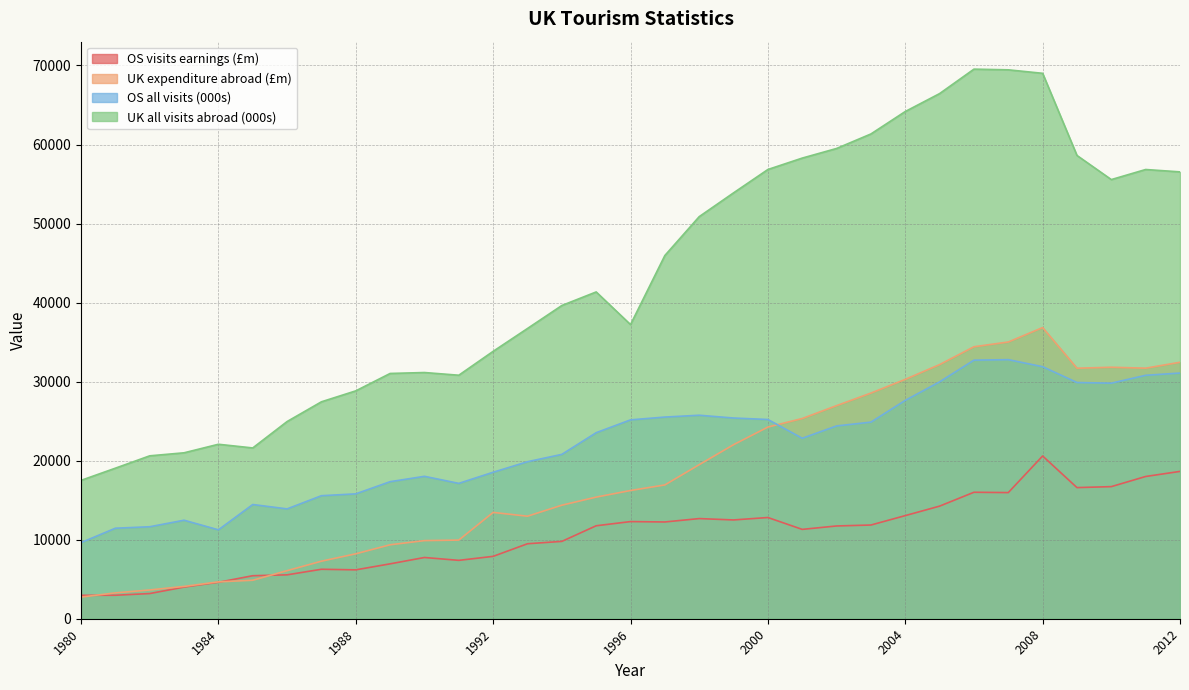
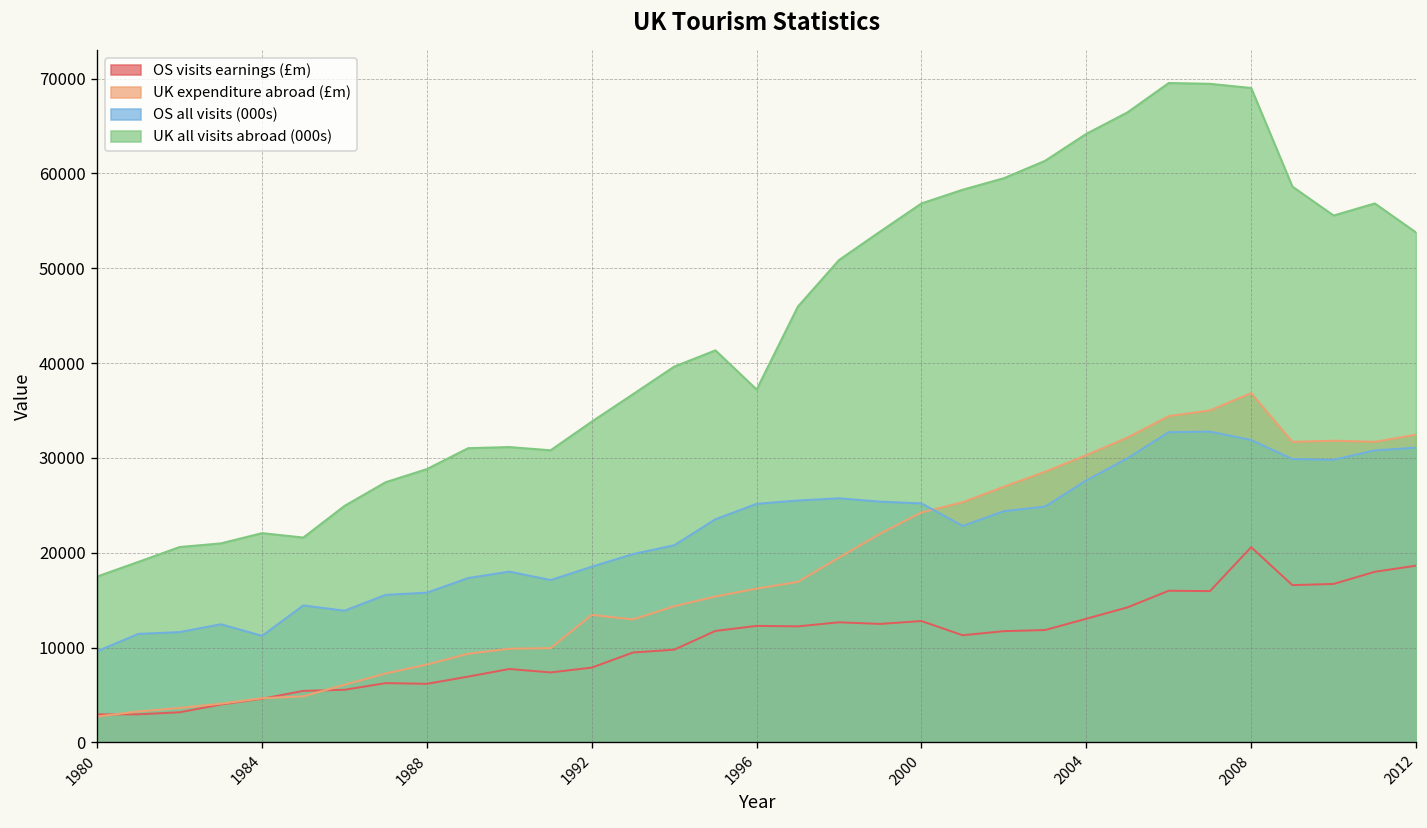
UK all visits abroad (000s), 2012: 57000 -> 54000
